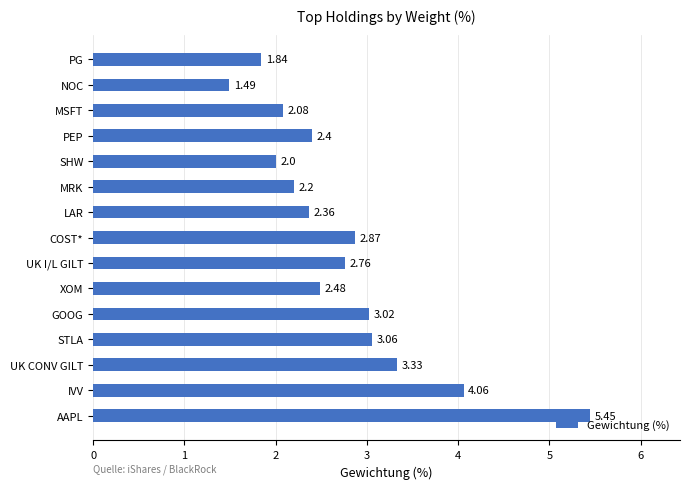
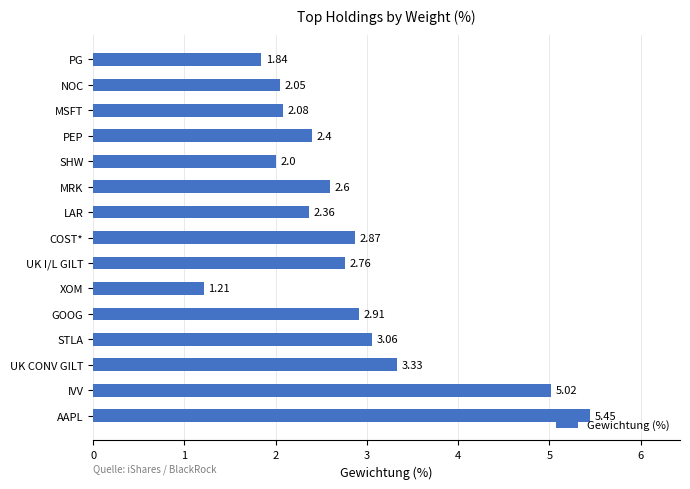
NOC: 1.49 -> 2.05
MRK: 2.2 -> 2.6
XOM: 2.48 -> 1.21
GOOG: 3.02 -> 2.91
IVV: 4.06 -> 5.02
